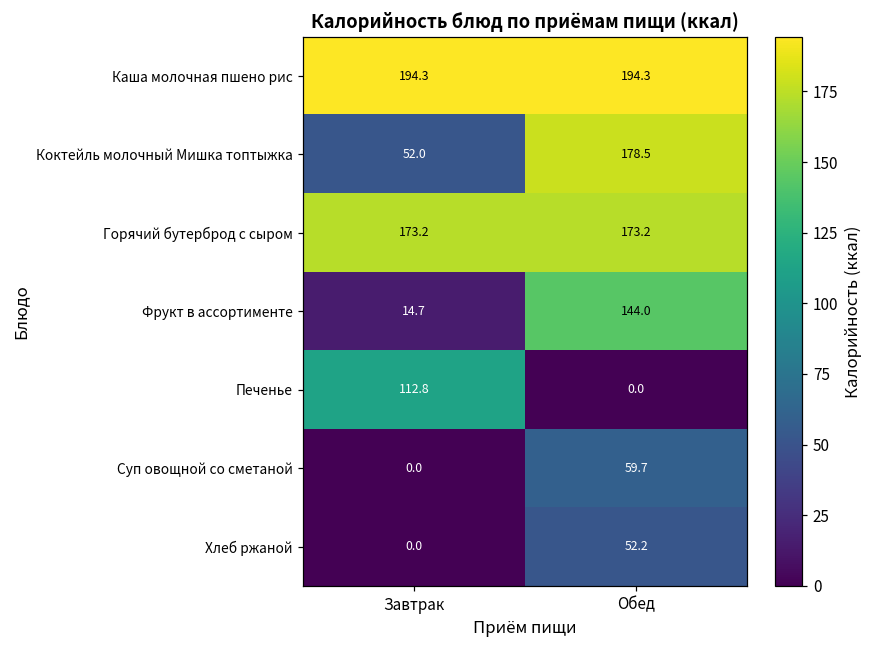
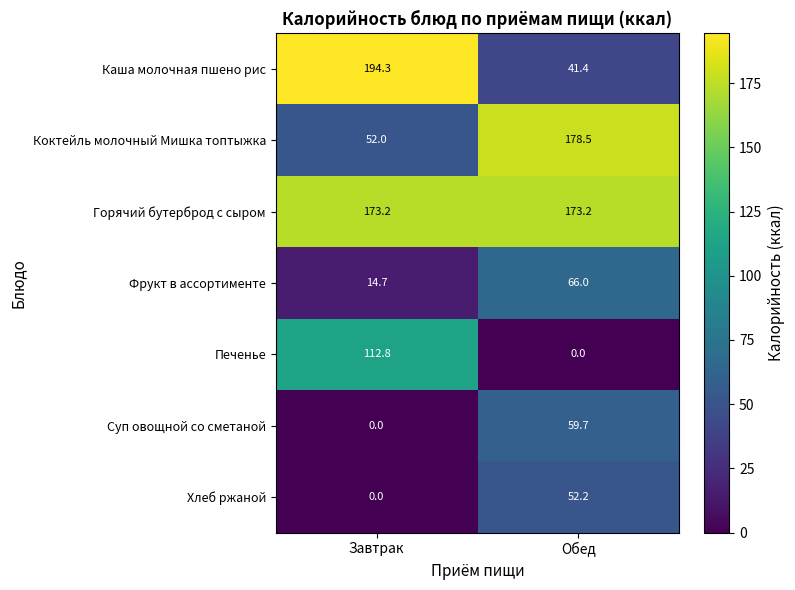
Каша молочная пшено рис, Обед: 194.3 -> 41.4
Фрукт в ассортименте, Обед: 144.0 -> 66.0
